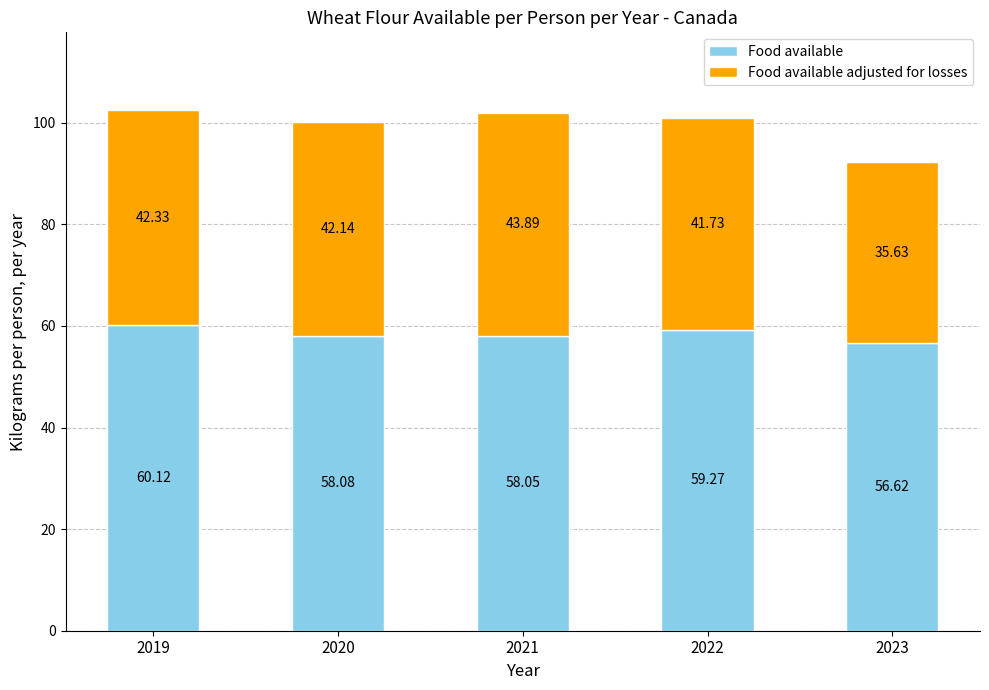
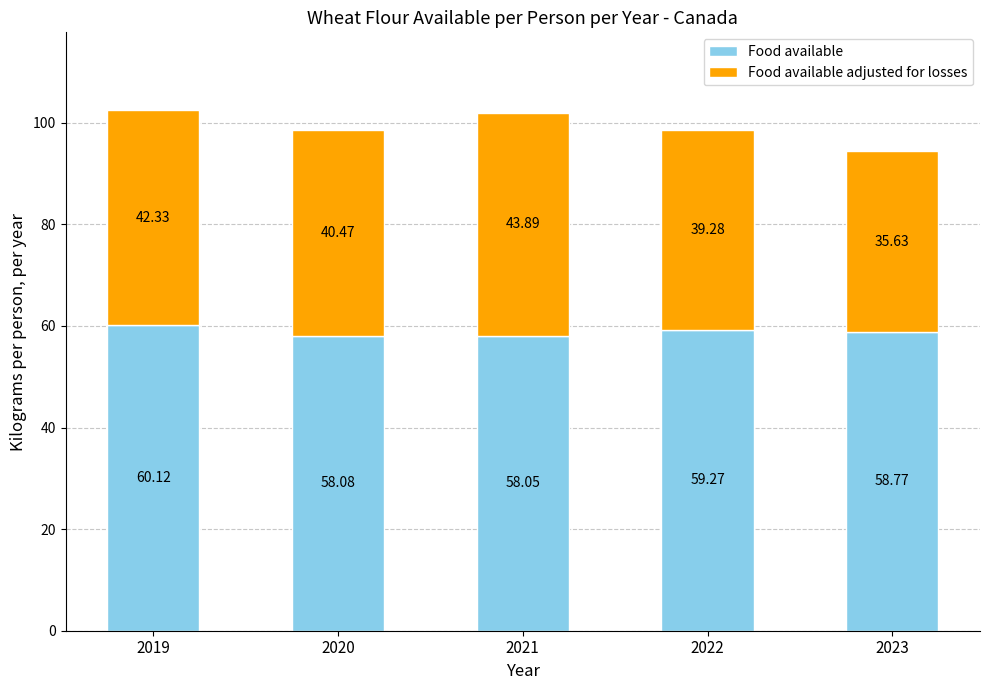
Food available adjusted for losses, 2020: 42.14 -> 40.47
Food available adjusted for losses, 2022: 41.73 -> 39.28
Food available, 2023: 56.62 -> 58.77
